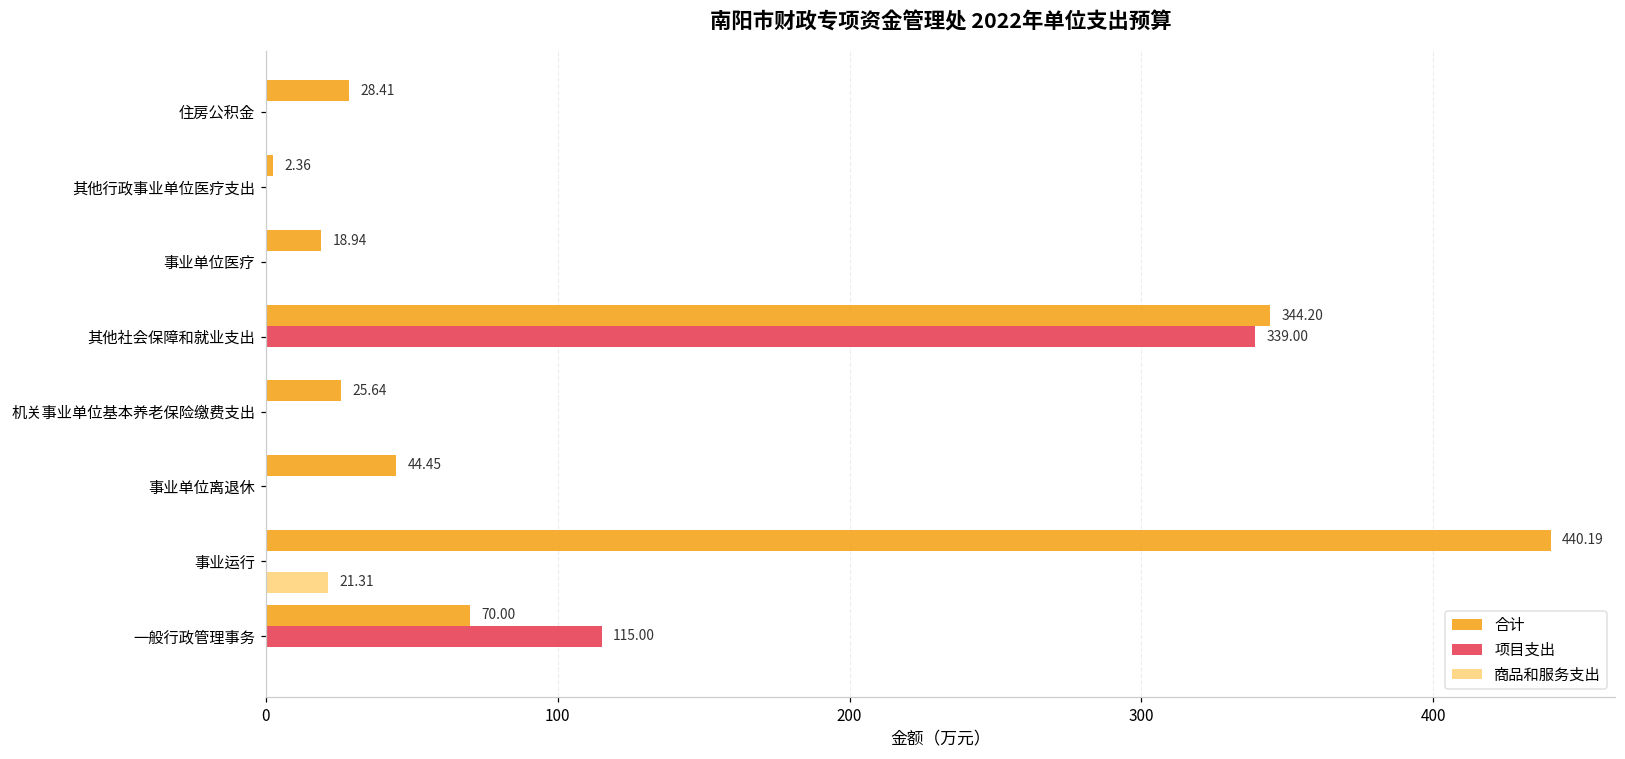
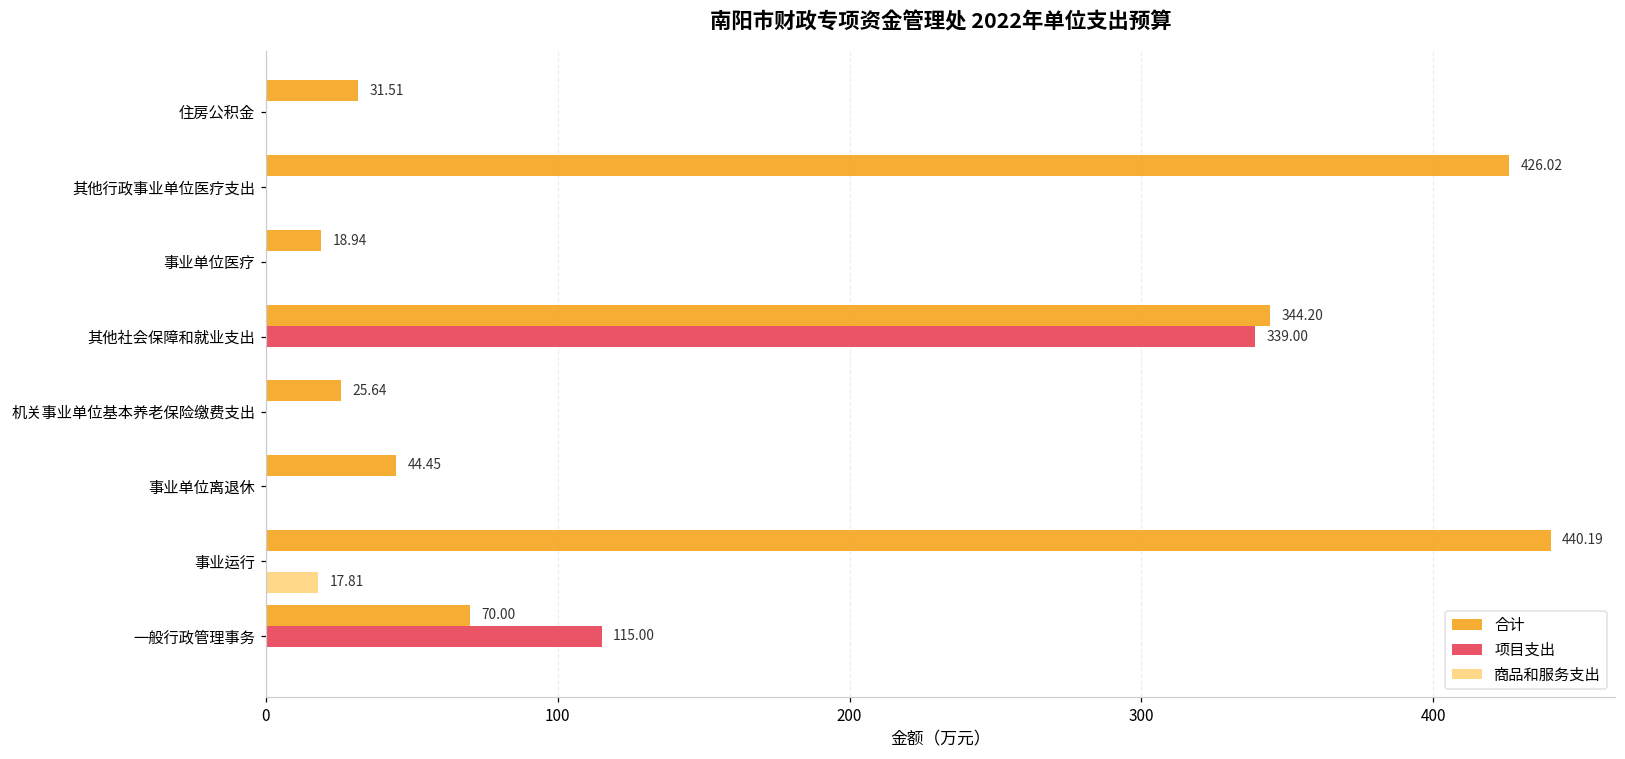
合计, 住房公积金: 28.41 -> 31.51
合计, 其他行政事业单位医疗支出: 2.36 -> 426.02
商品和服务支出, 事业运行: 21.31 -> 17.81
